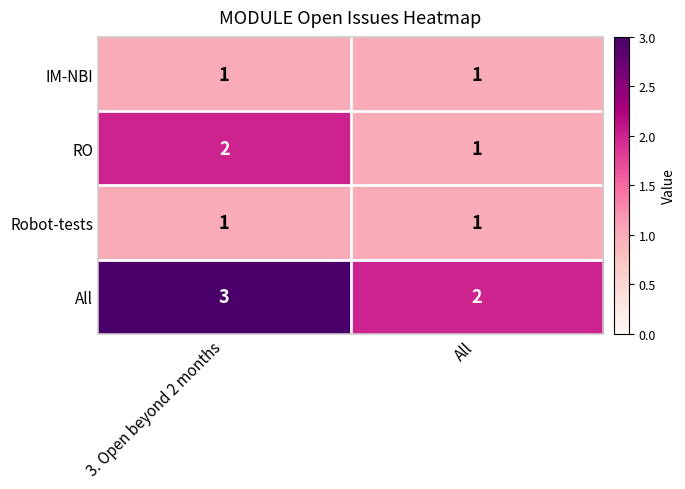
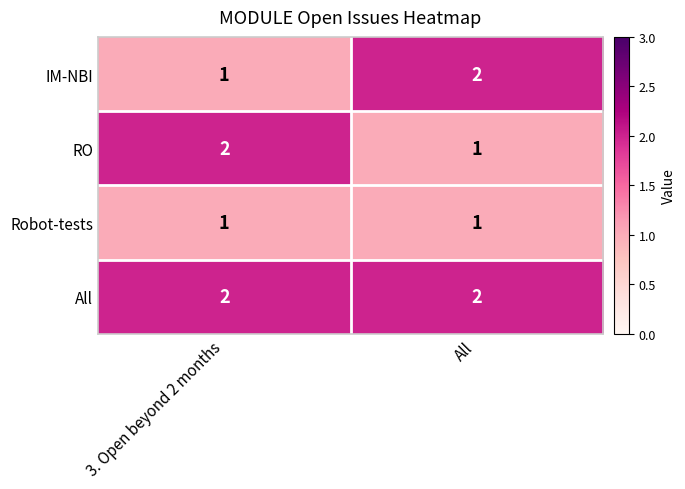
IM-NBI, All: 1 -> 2
All, 3. Open beyond 2 months: 3 -> 2
